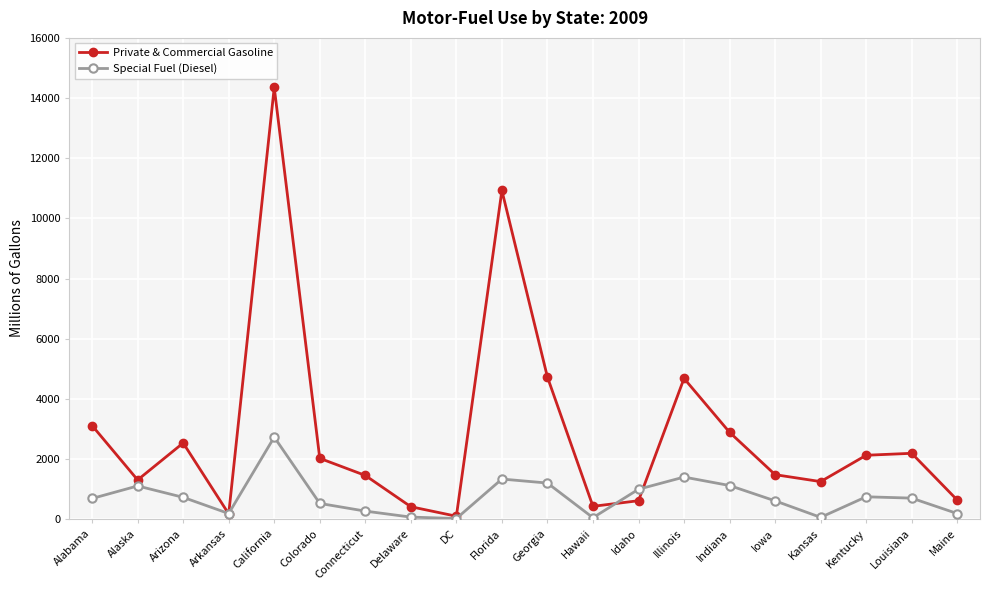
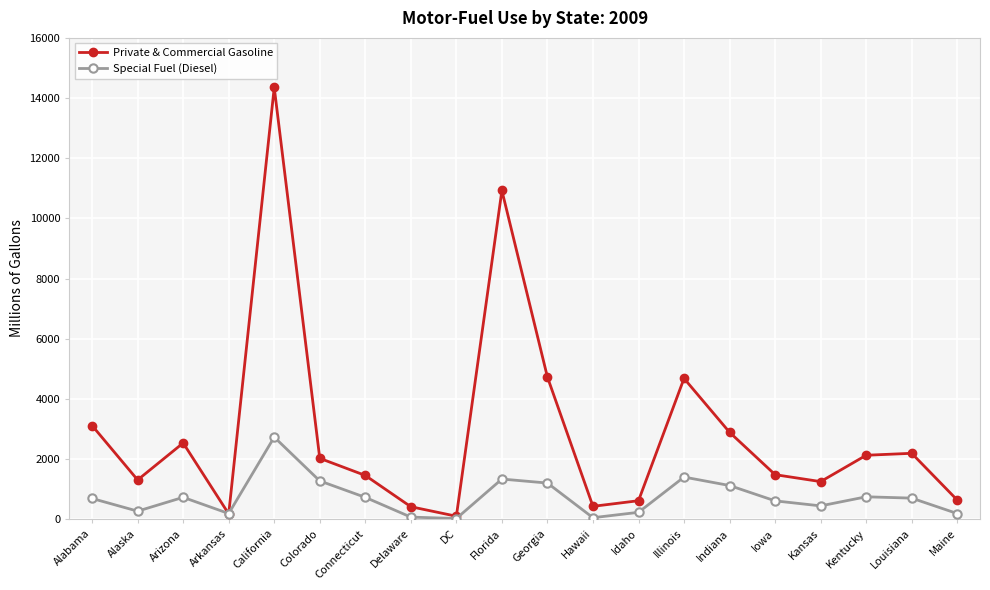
Special Fuel (Diesel), Alaska: 1100 -> 300
Special Fuel (Diesel), Colorado: 500 -> 1300
Special Fuel (Diesel), Connecticut: 300 -> 700
Special Fuel (Diesel), Idaho: 1000 -> 200
Special Fuel (Diesel), Kansas: 100 -> 400
